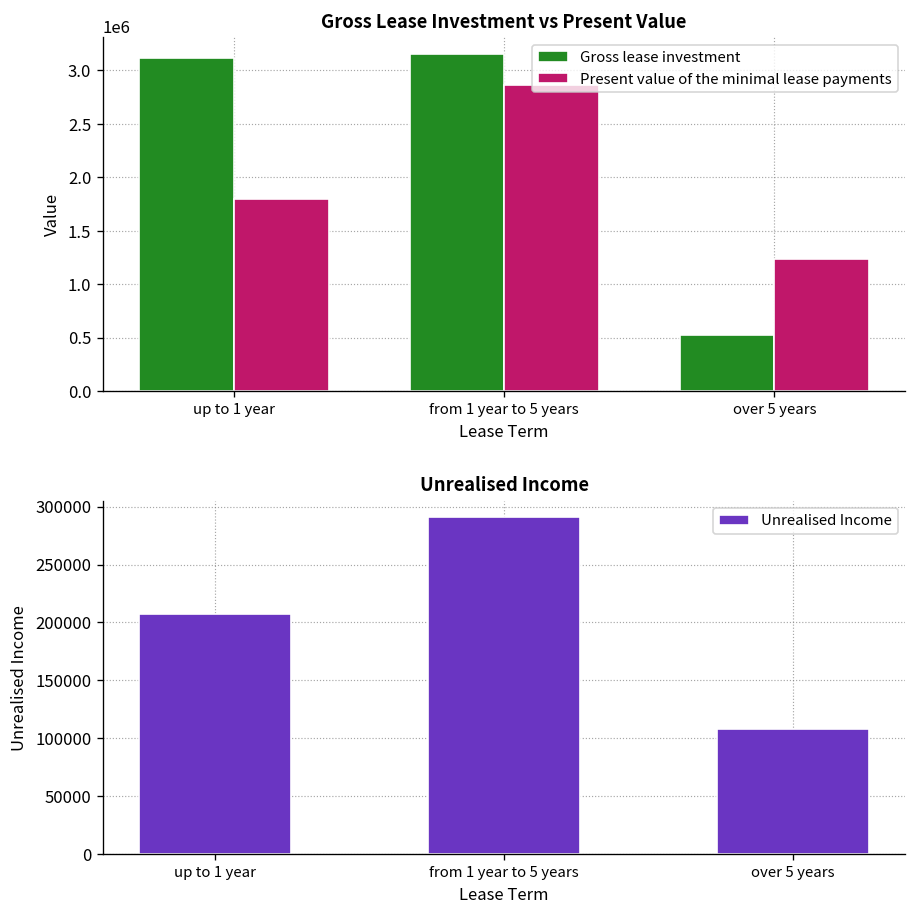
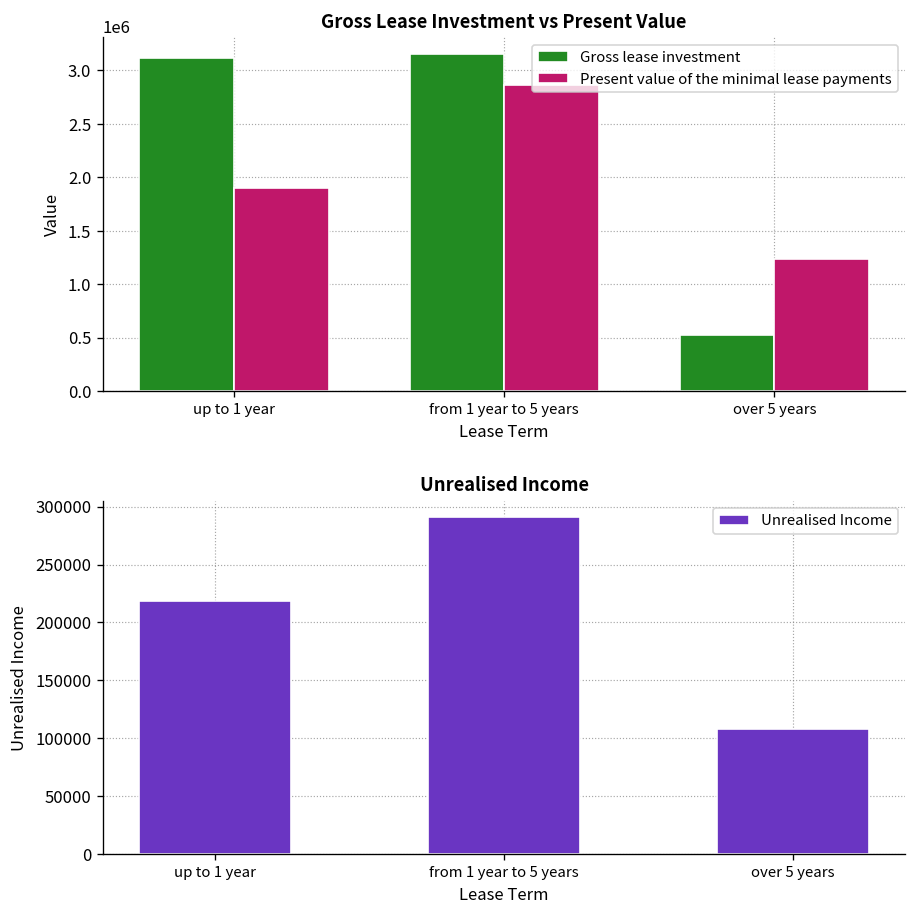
Gross Lease Investment vs Present Value, Present value of the minimal lease payments, up to 1 year: 1800000 -> 1900000
Unrealised Income, up to 1 year: 210000 -> 220000
